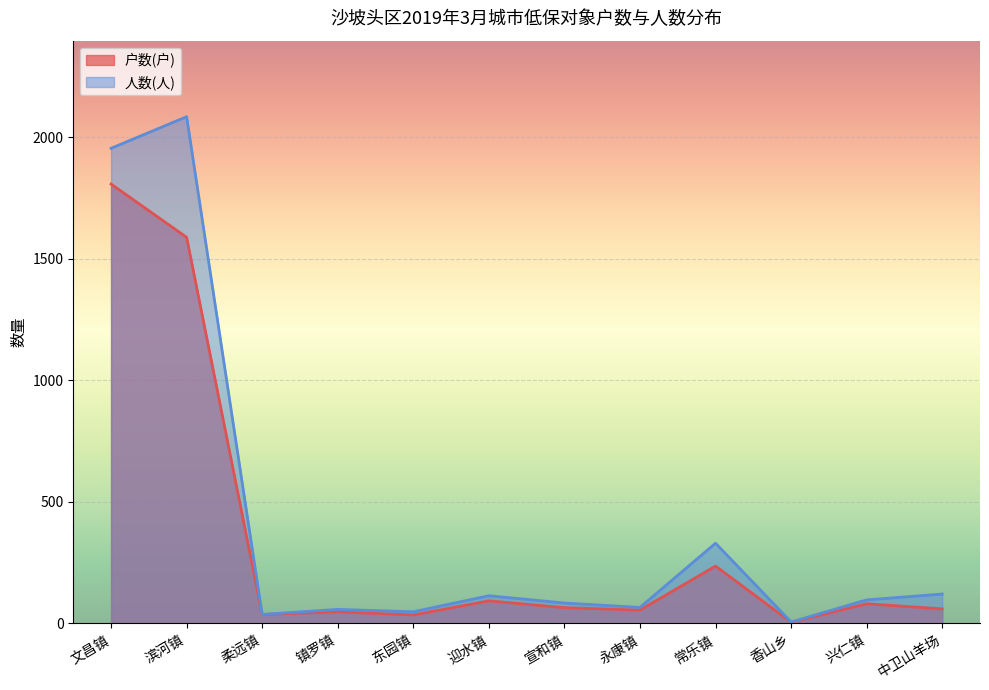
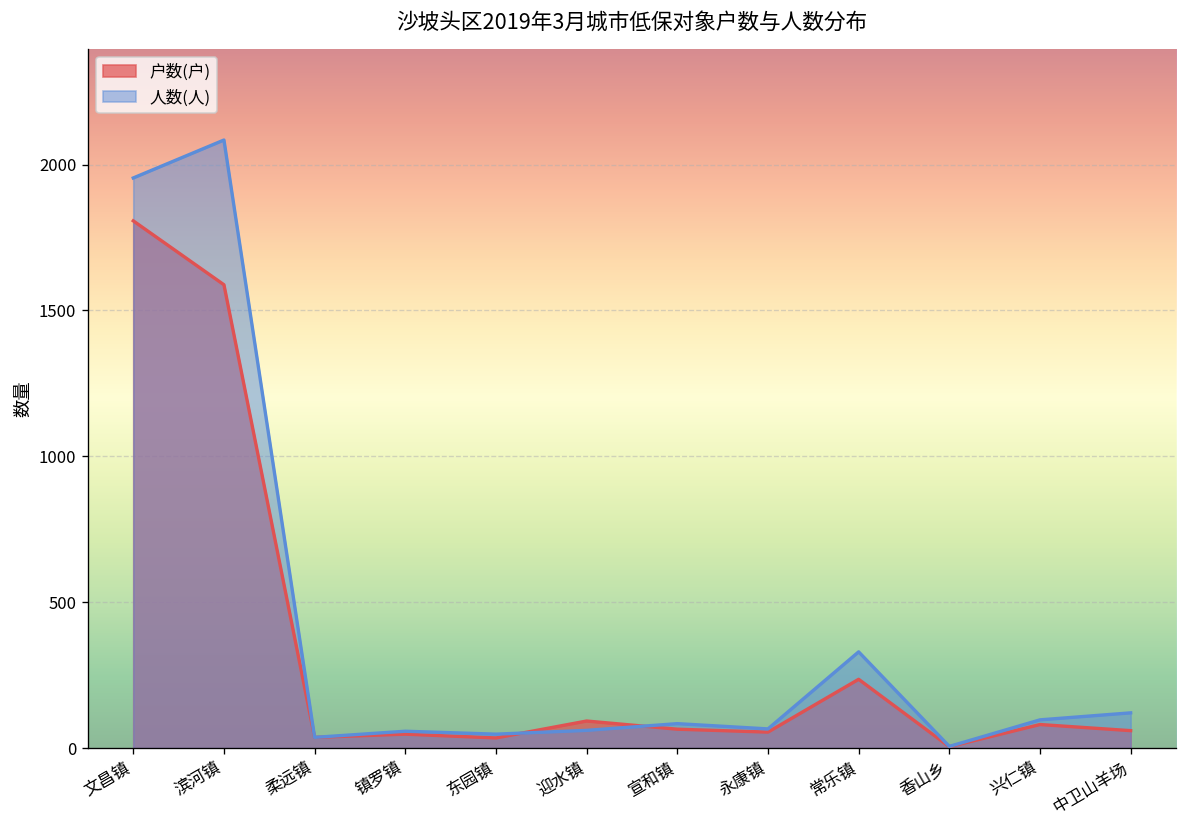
人数(人), 迎水镇: 110 -> 60
